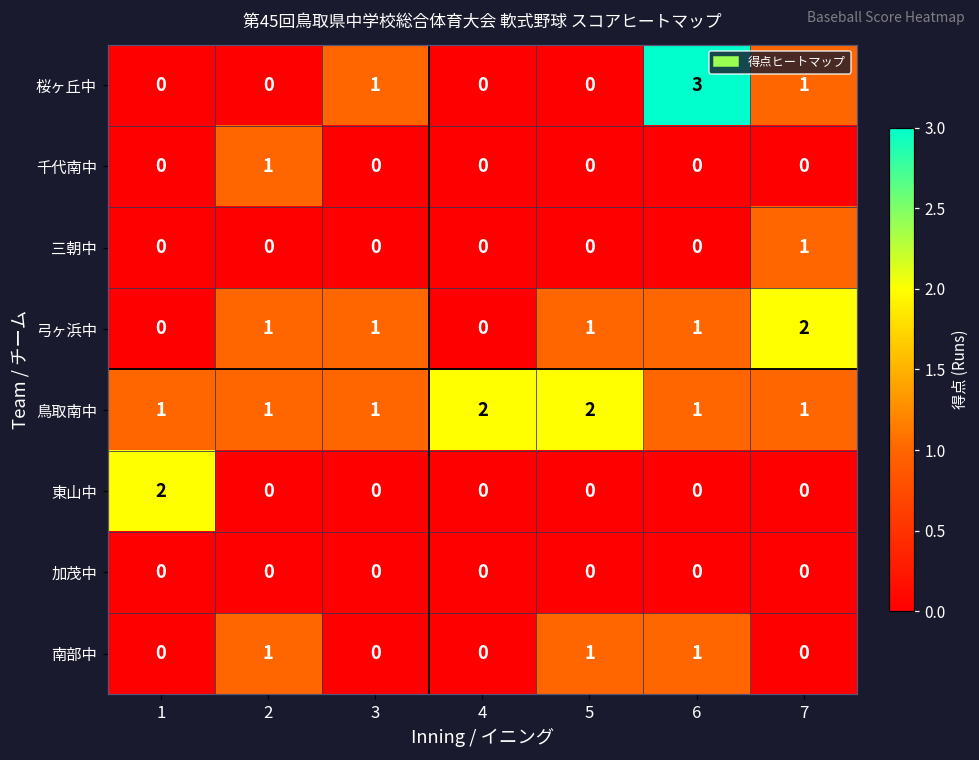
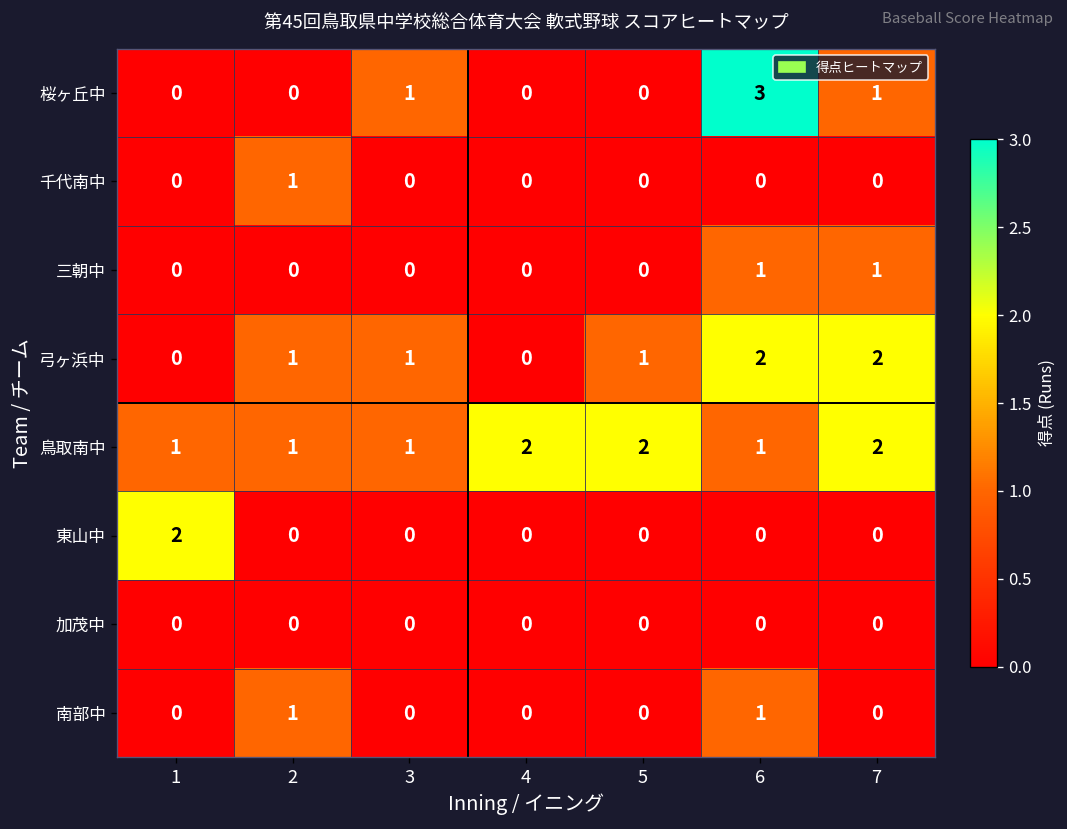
三朝中, 6: 0 -> 1
弓ヶ浜中, 6: 1 -> 2
鳥取南中, 7: 1 -> 2
南部中, 5: 1 -> 0
